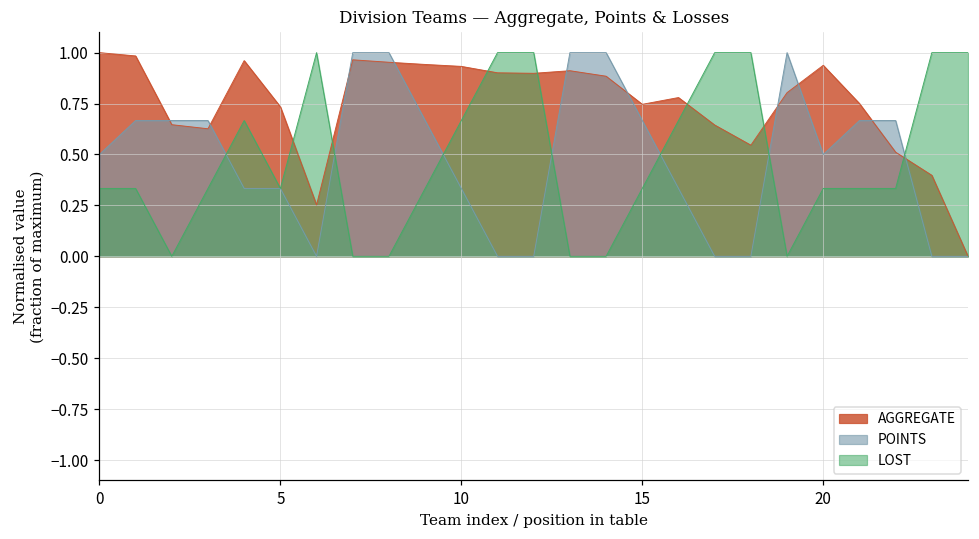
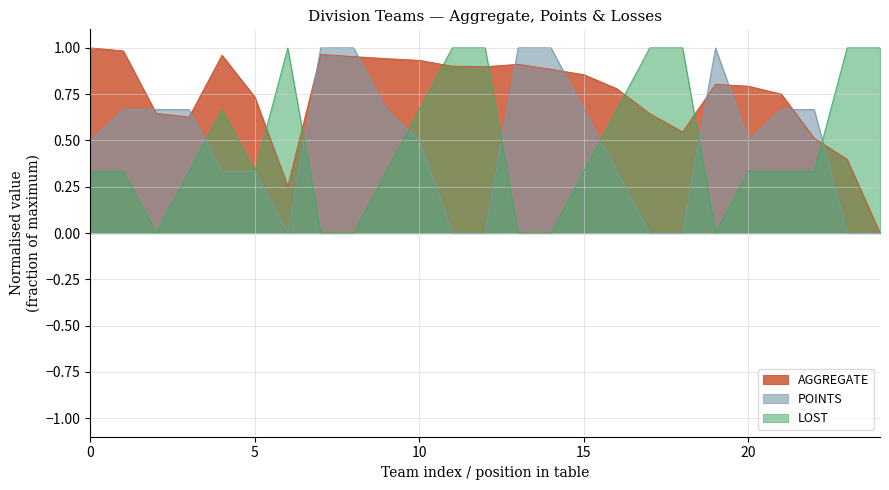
POINTS, 10: 0.33 -> 0.50
AGGREGATE, 15: 0.75 -> 0.86
AGGREGATE, 20: 0.94 -> 0.79
